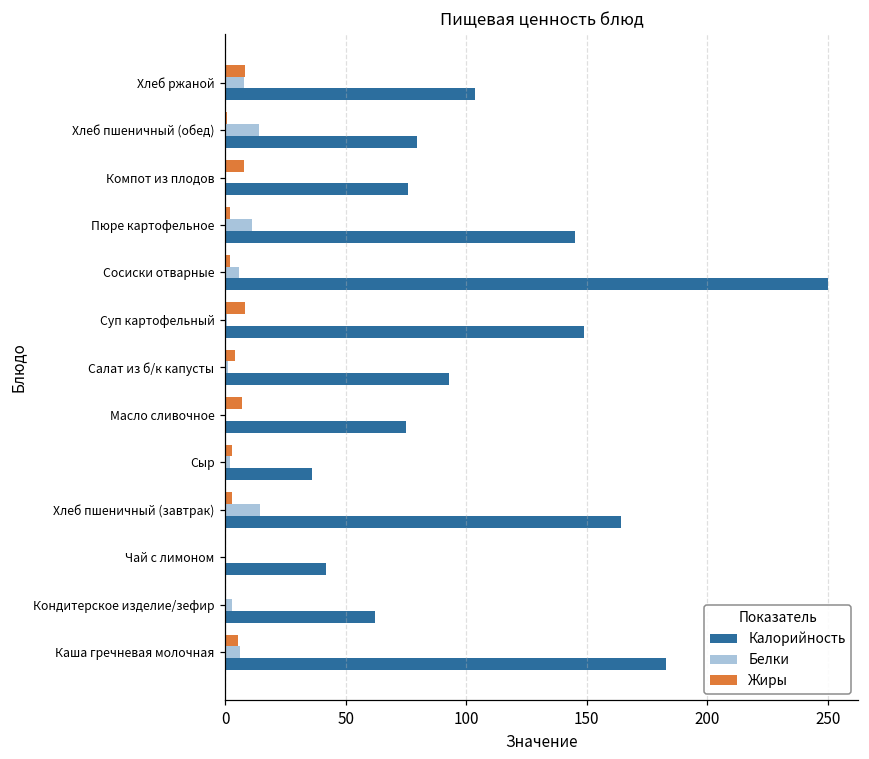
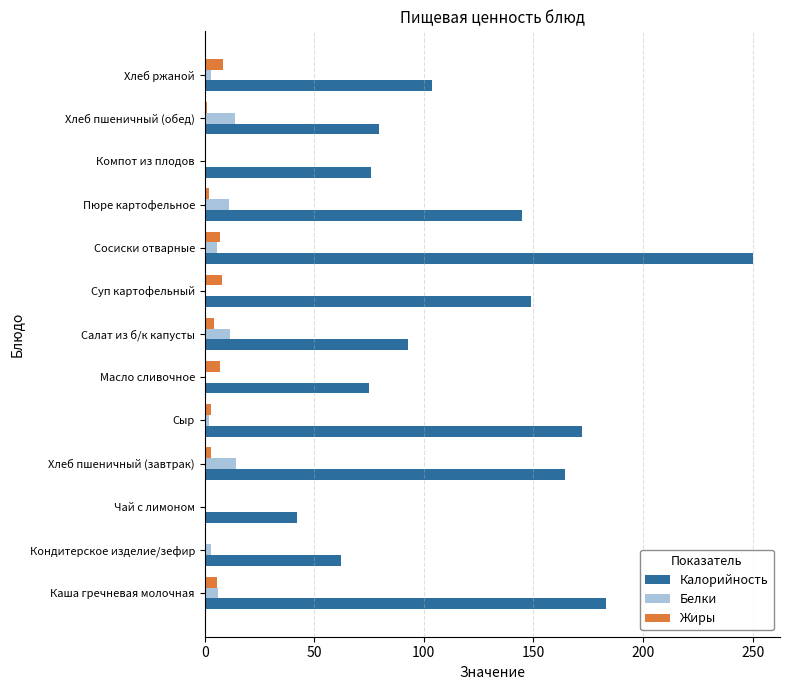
Белки, Хлеб ржаной: 8 -> 3
Жиры, Компот из плодов: 8 -> 0
Жиры, Сосиски отварные: 2 -> 7
Белки, Салат из б/к капусты: 1 -> 12
Калорийность, Сыр: 36 -> 172
